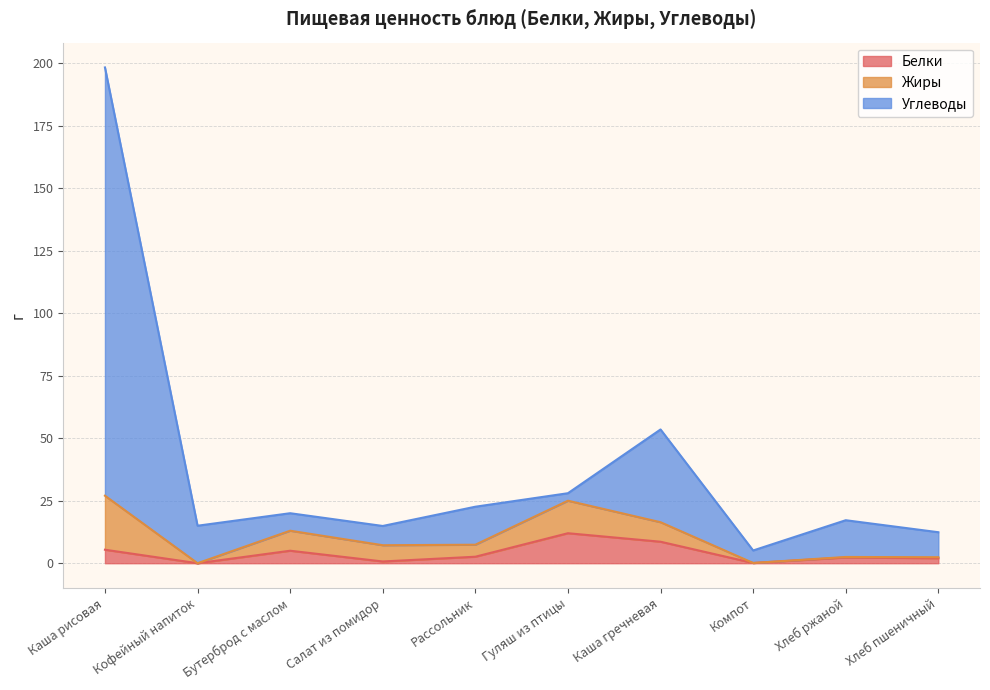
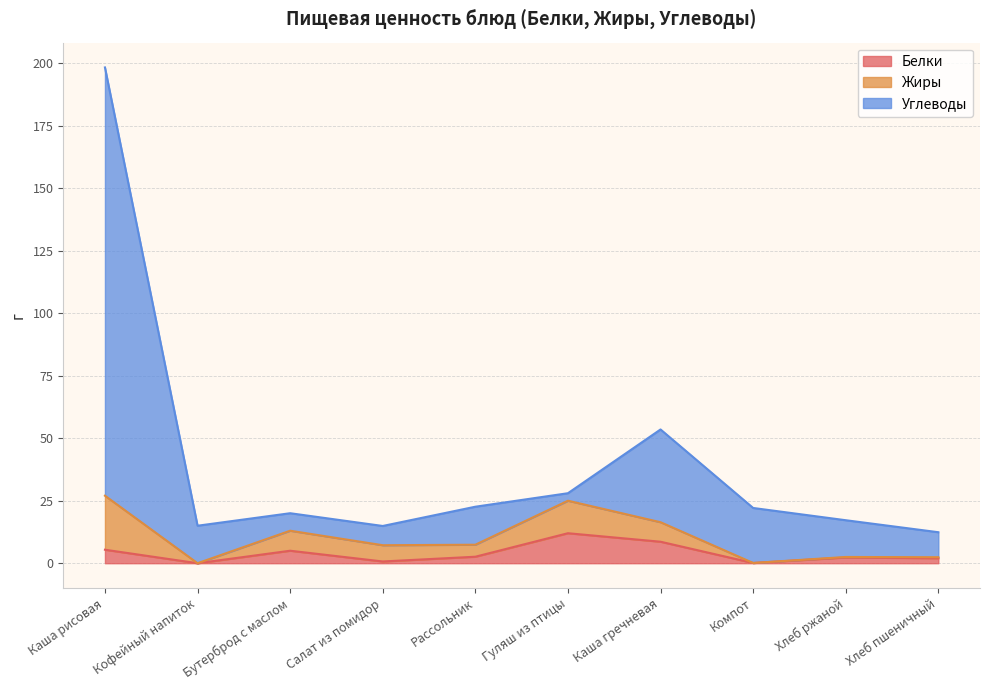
Углеводы, Компот: 5 -> 22
